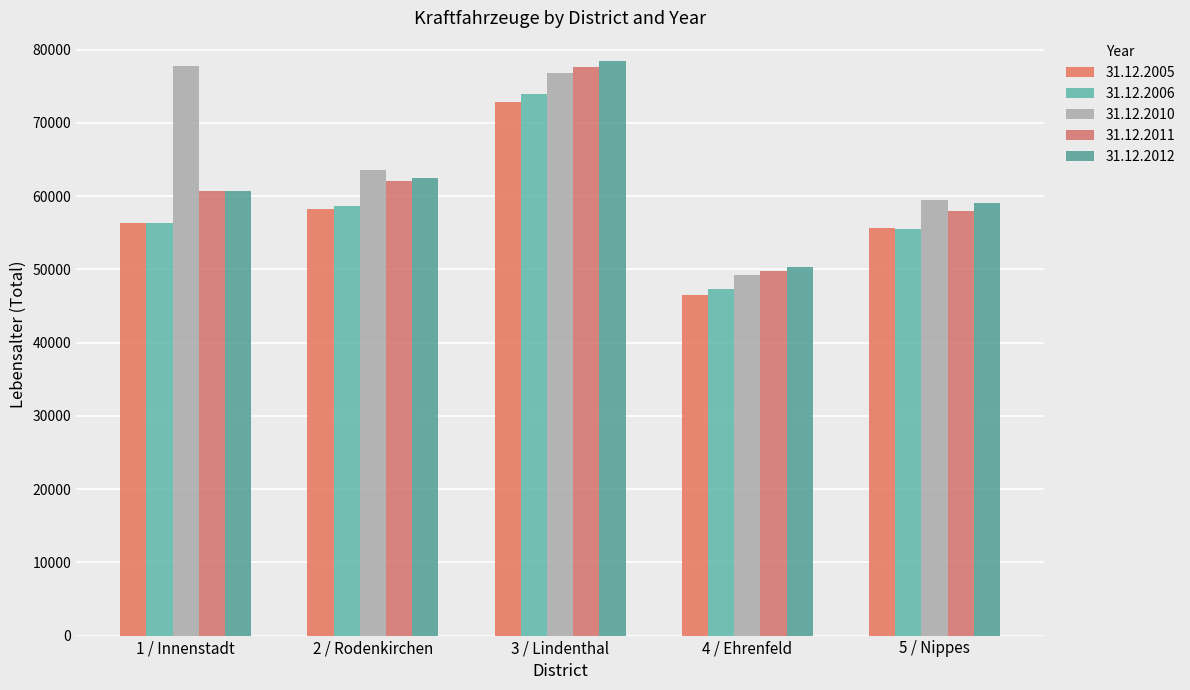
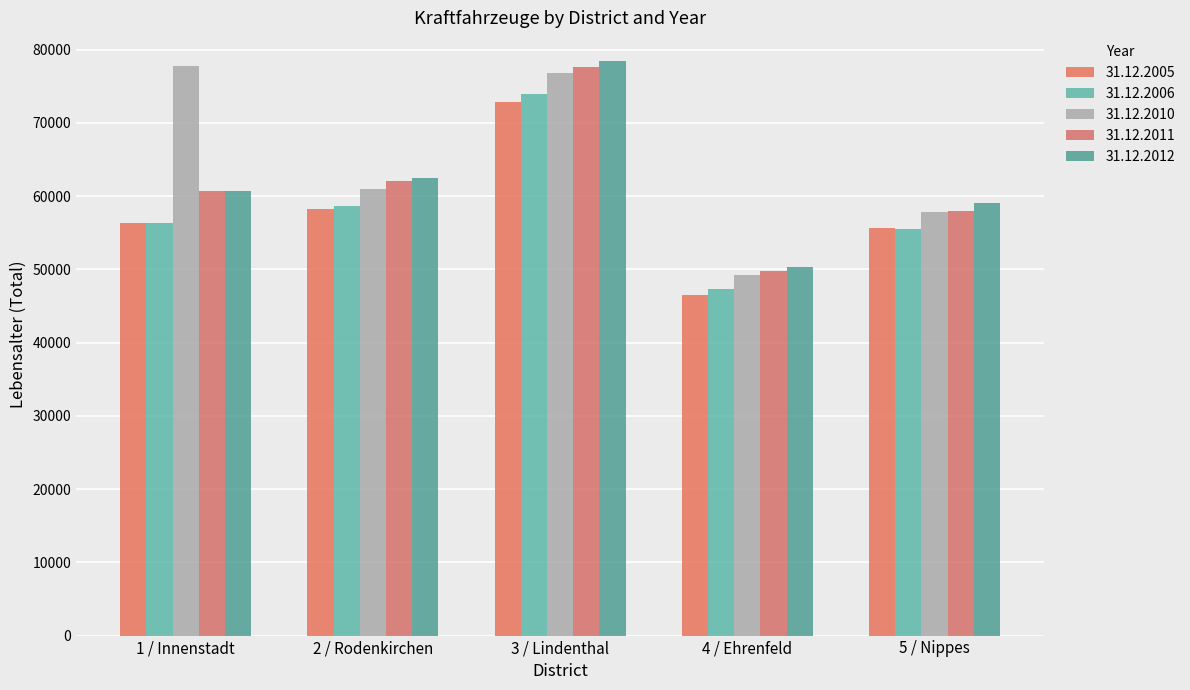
31.12.2010, 2 / Rodenkirchen: 64000 -> 61000
31.12.2010, 5 / Nippes: 59000 -> 58000
